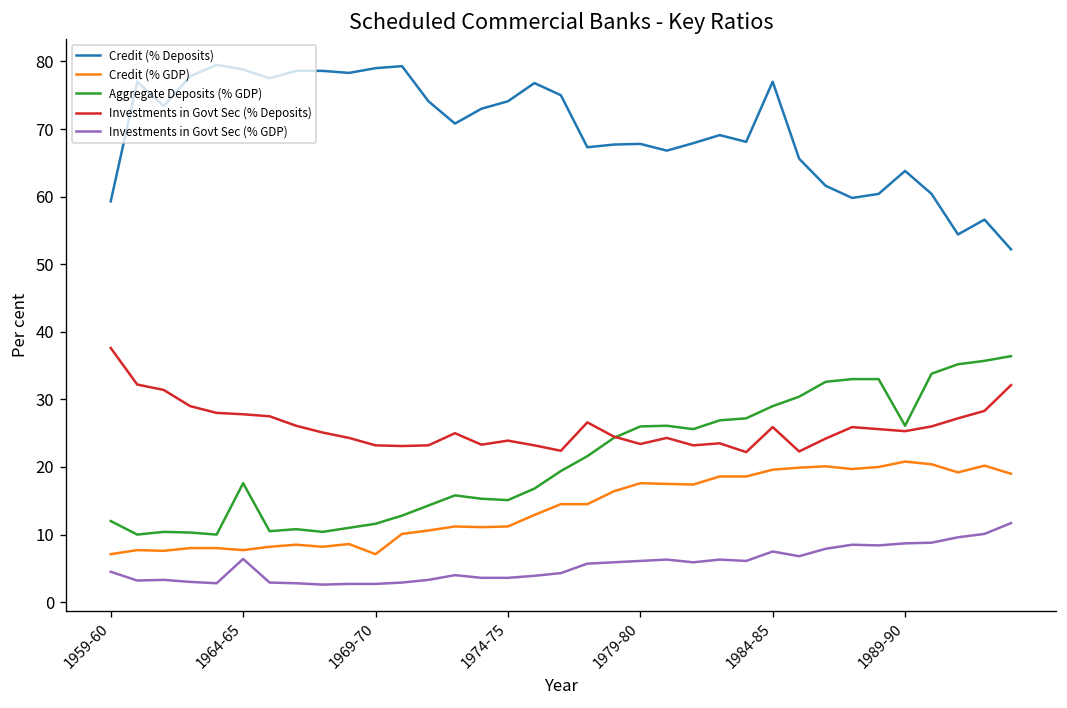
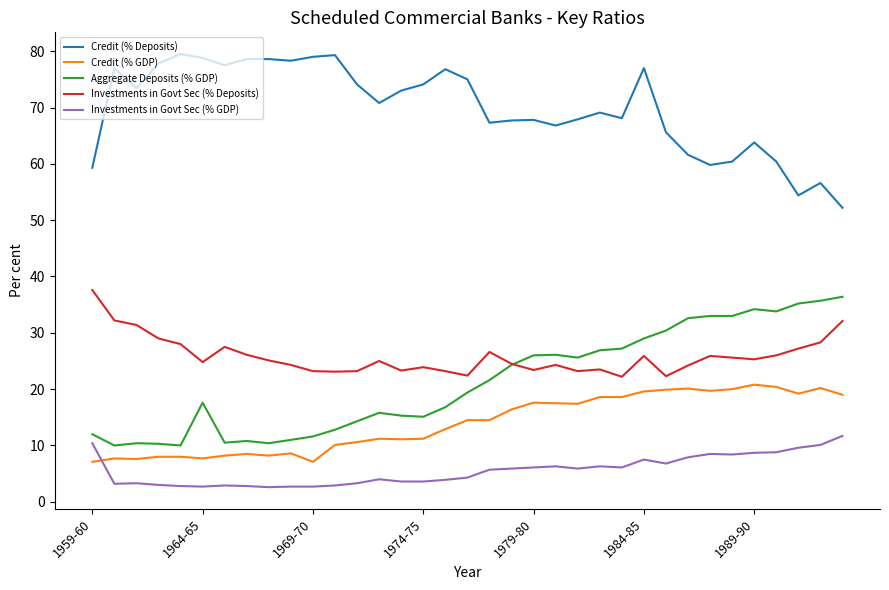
Investments in Govt Sec (% GDP), 1959-60: 5 -> 10
Investments in Govt Sec (% Deposits), 1964-65: 28 -> 25
Investments in Govt Sec (% GDP), 1964-65: 6 -> 3
Aggregate Deposits (% GDP), 1989-90: 26 -> 34
